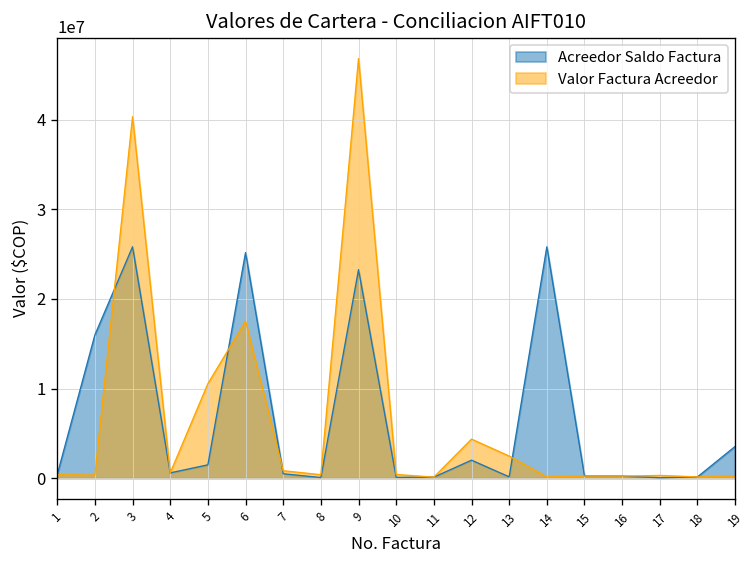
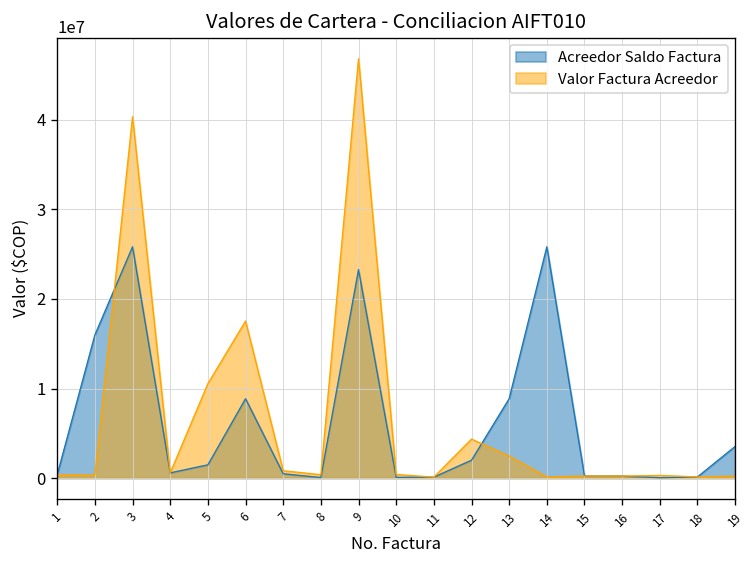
Acreedor Saldo Factura, 6: 25000000 -> 9000000
Acreedor Saldo Factura, 13: 0 -> 9000000
